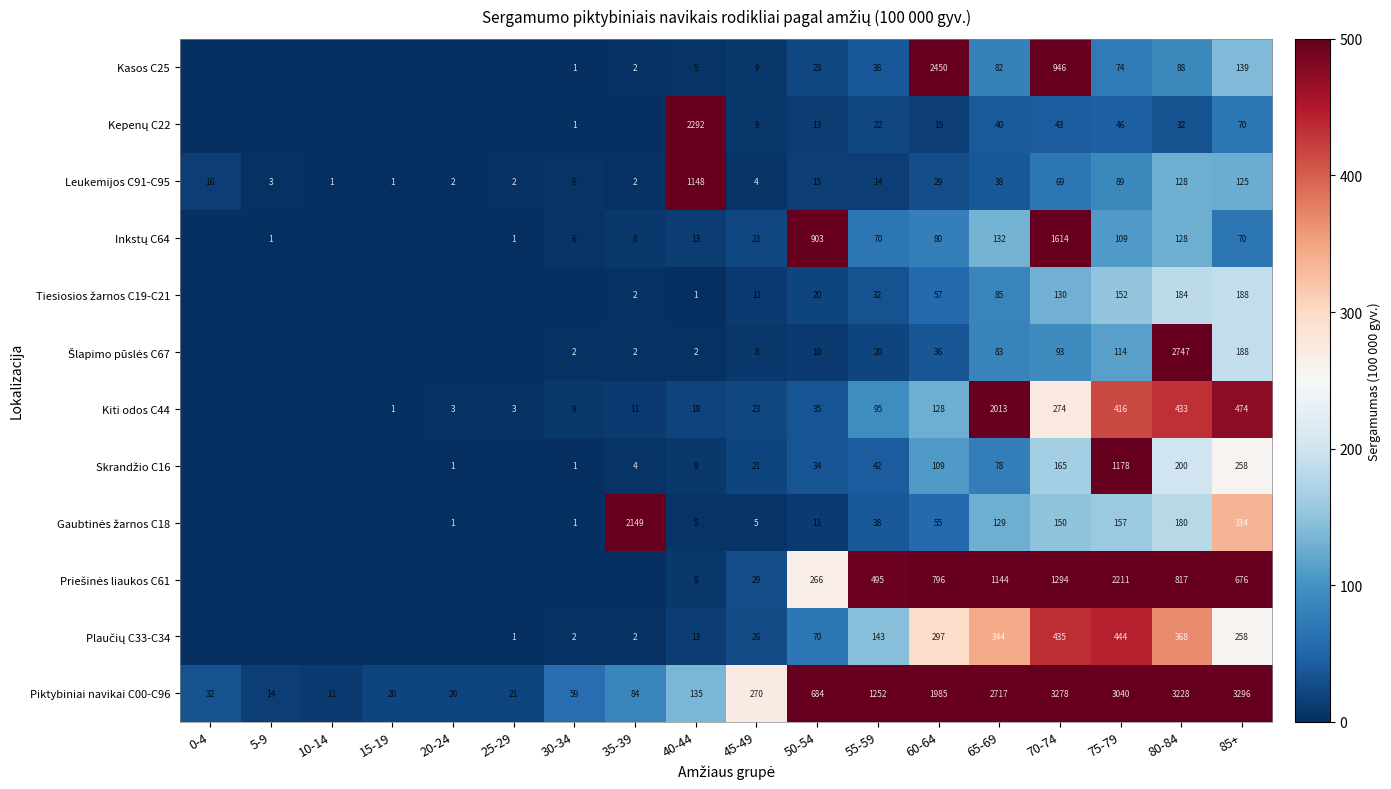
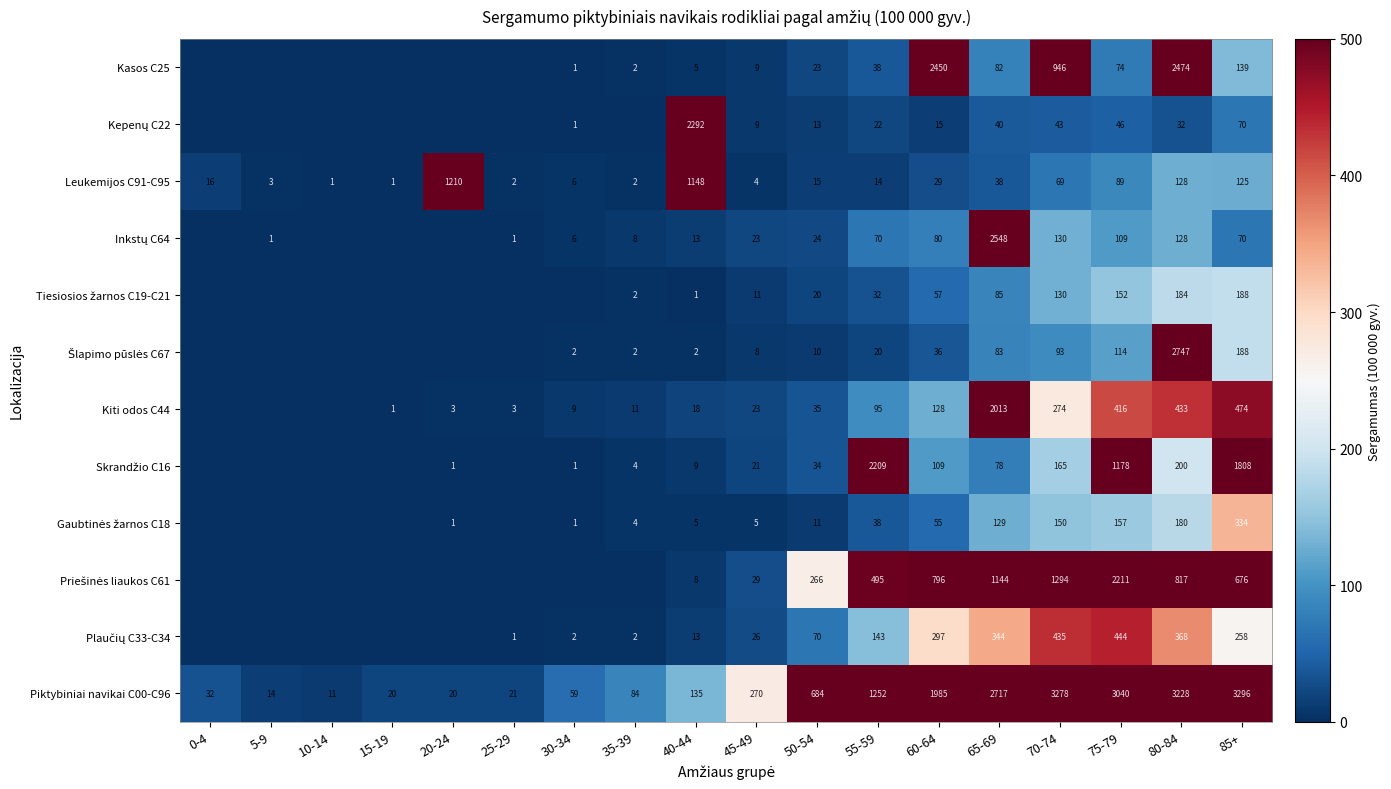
Kasos C25, 80-84: 88 -> 2474
Leukemijos C91-C95, 20-24: 2 -> 1210
Inkstų C64, 50-54: 903 -> 24
Inkstų C64, 65-69: 132 -> 2548
Inkstų C64, 70-74: 1614 -> 130
Skrandžio C16, 55-59: 42 -> 2209
Skrandžio C16, 85+: 258 -> 1808
Gaubtinės žarnos C18, 35-39: 2149 -> 4
